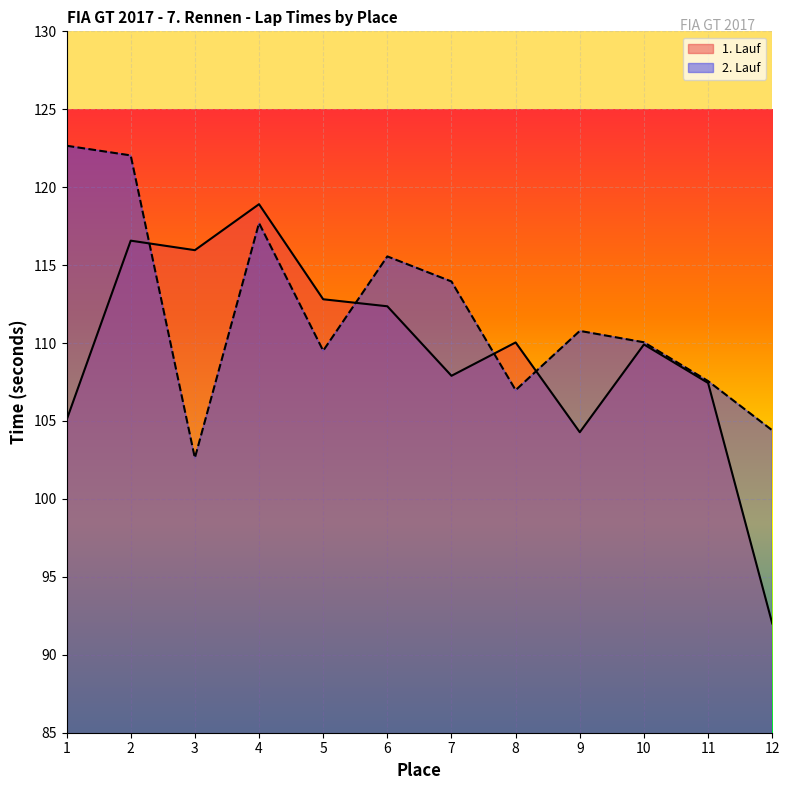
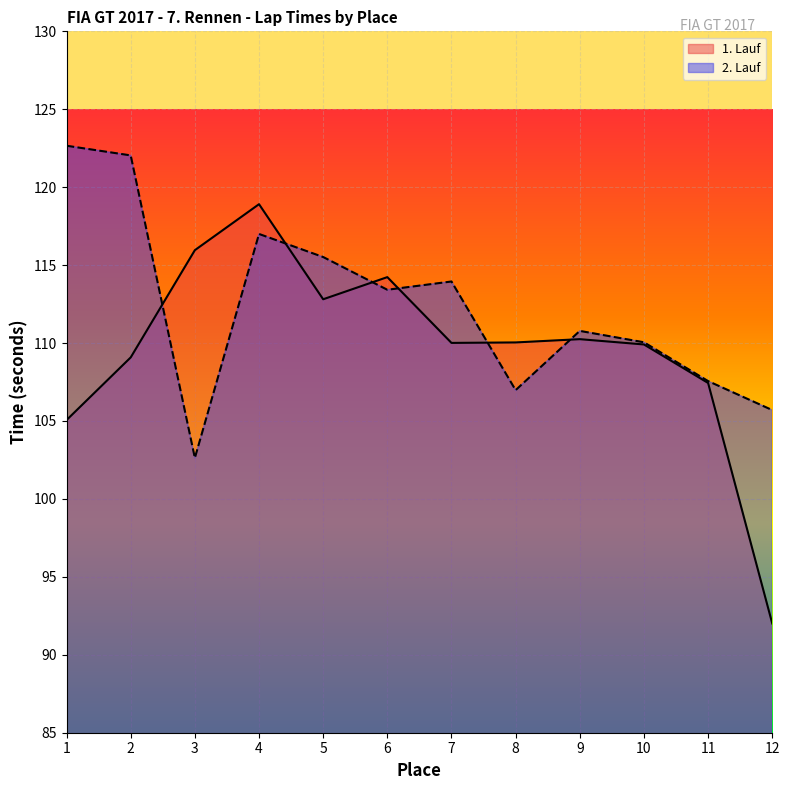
1. Lauf, 2: 116.6 -> 109.1
2. Lauf, 4: 117.7 -> 117.0
2. Lauf, 5: 109.5 -> 115.5
1. Lauf, 6: 112.4 -> 114.2
2. Lauf, 6: 115.6 -> 113.4
1. Lauf, 7: 107.9 -> 110.0
1. Lauf, 9: 104.3 -> 110.3
2. Lauf, 12: 104.4 -> 105.7
